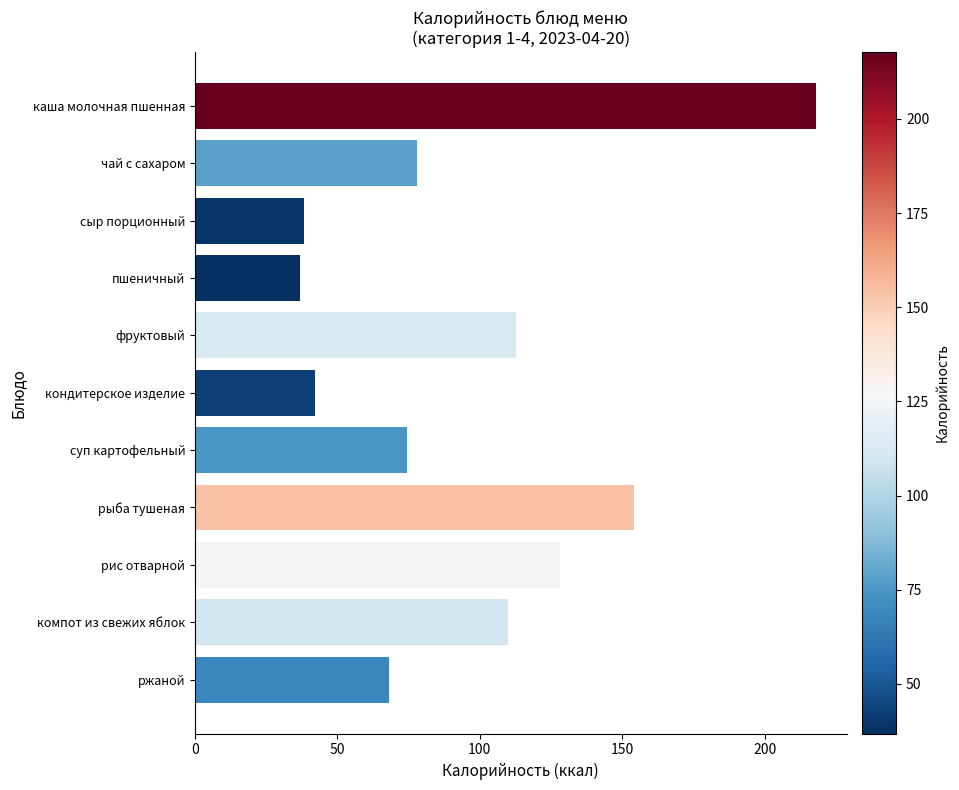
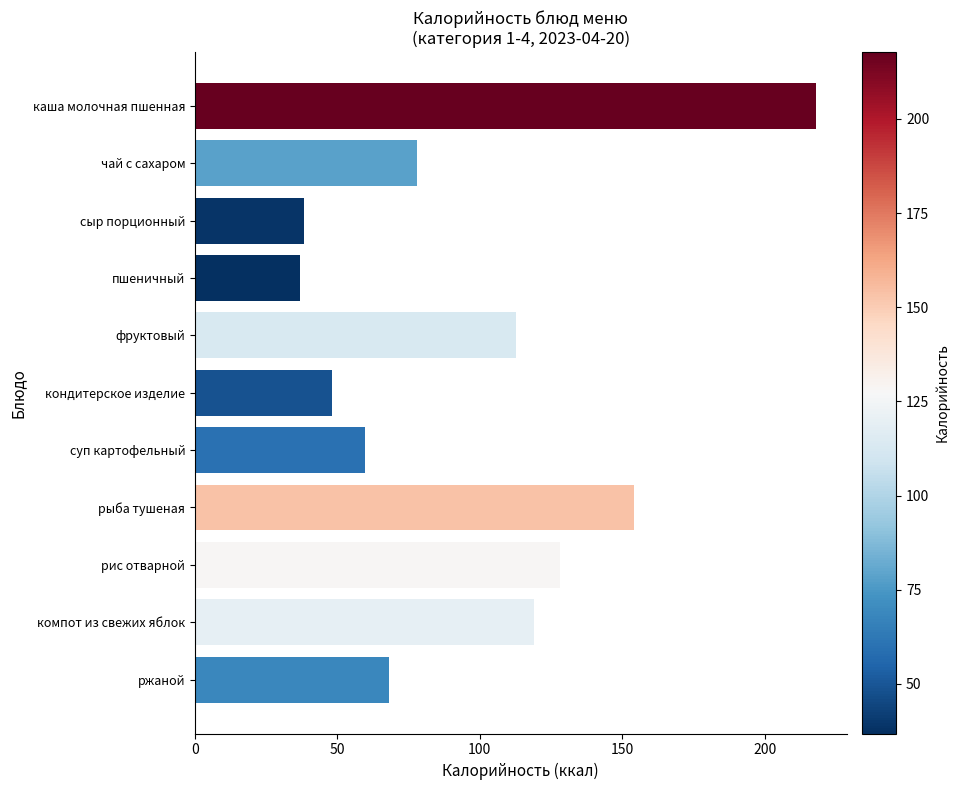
кондитерское изделие: 42 -> 48
суп картофельный: 74 -> 60
компот из свежих яблок: 110 -> 119
